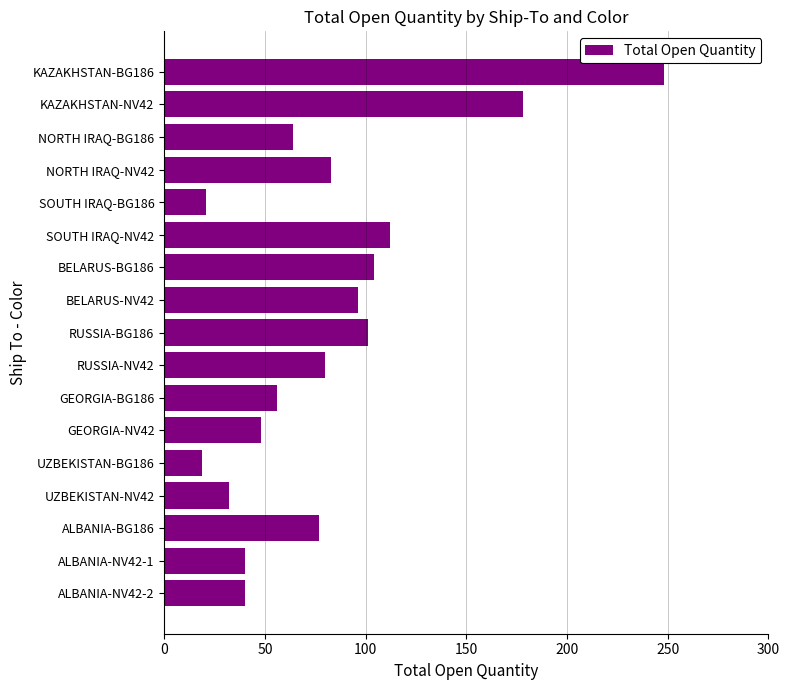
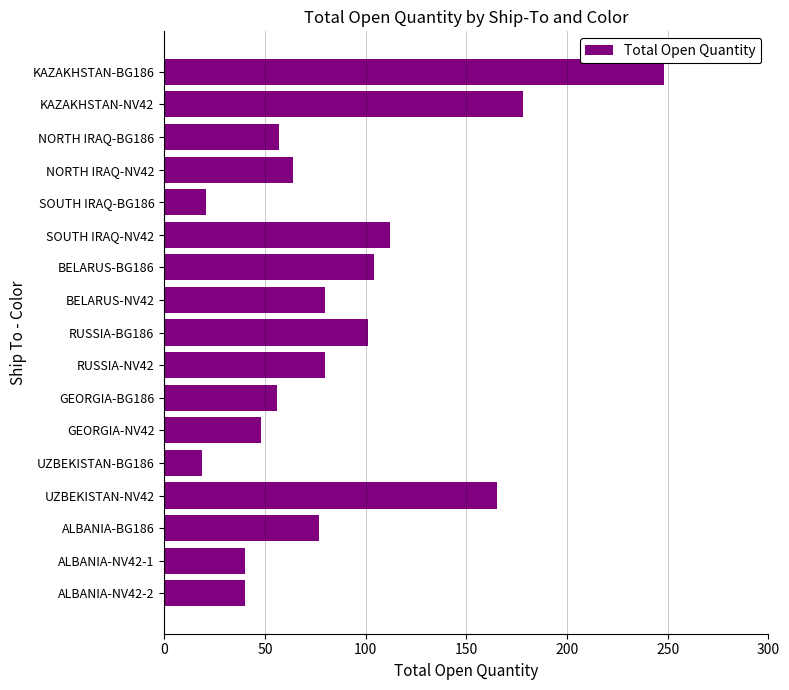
NORTH IRAQ-BG186: 64 -> 57
NORTH IRAQ-NV42: 83 -> 64
BELARUS-NV42: 96 -> 80
UZBEKISTAN-NV42: 32 -> 165
